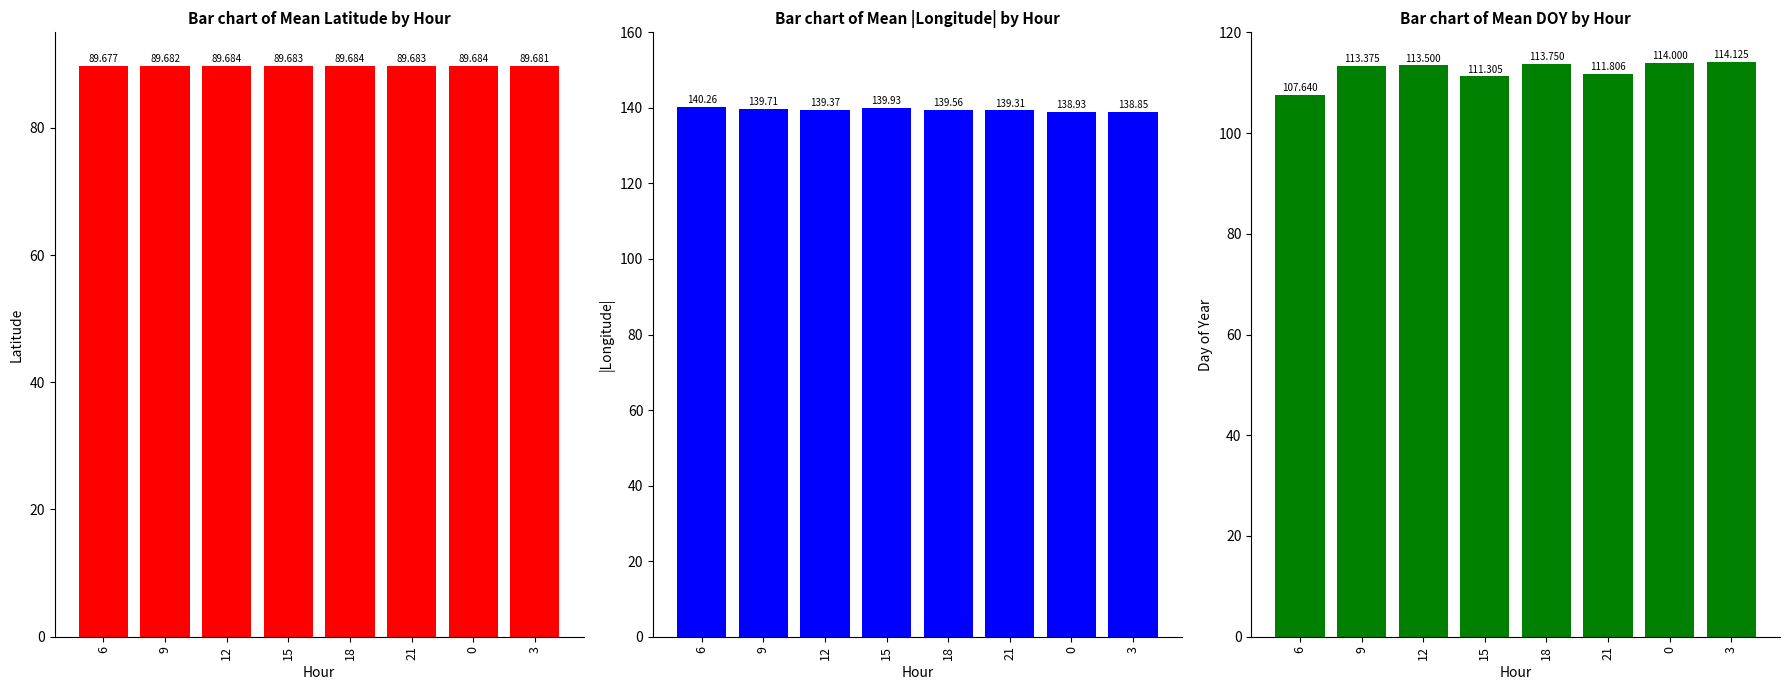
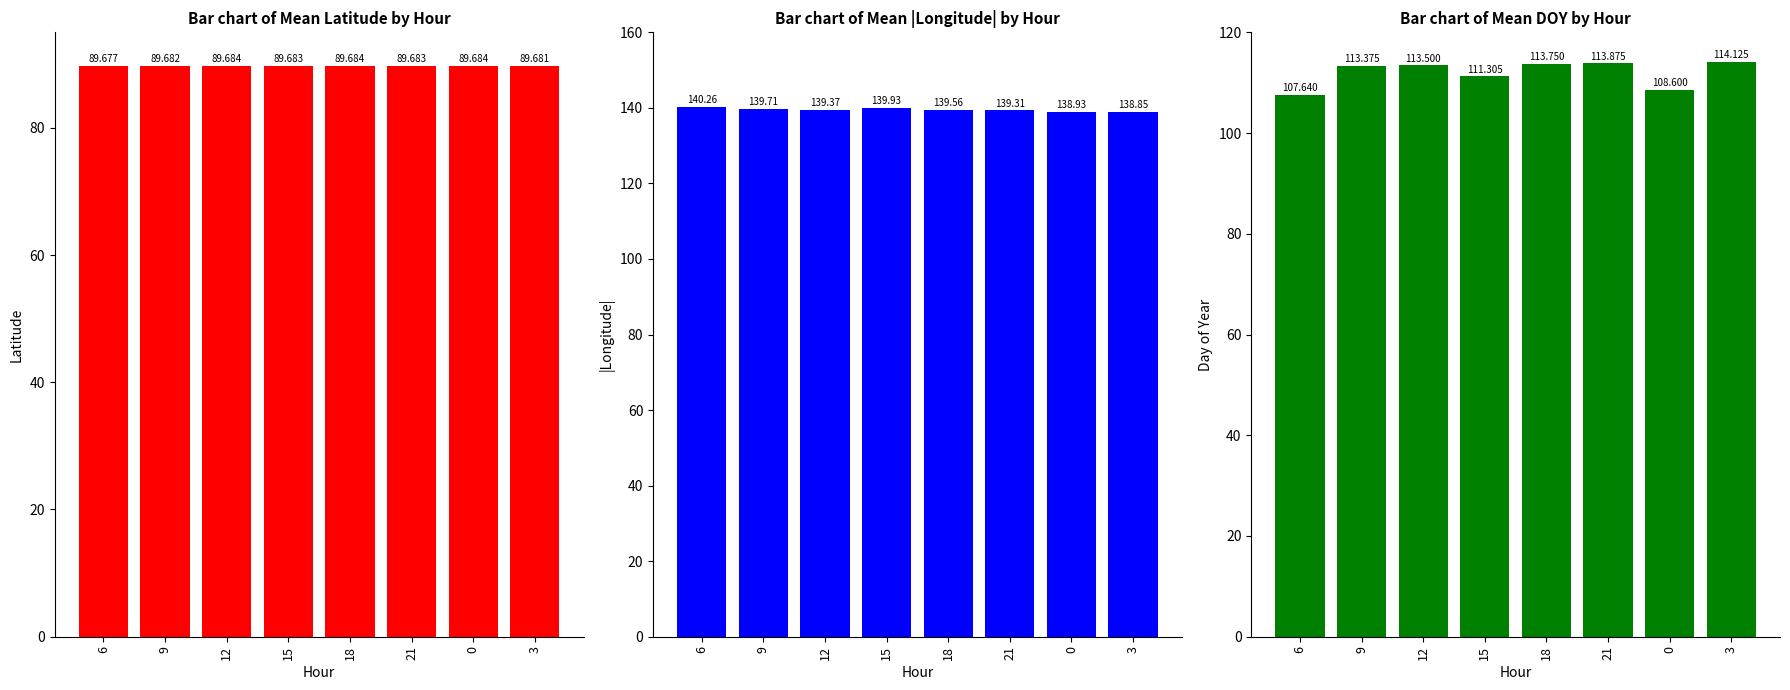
Bar chart of Mean DOY by Hour, 21: 111.806 -> 113.875
Bar chart of Mean DOY by Hour, 0: 114.000 -> 108.600
